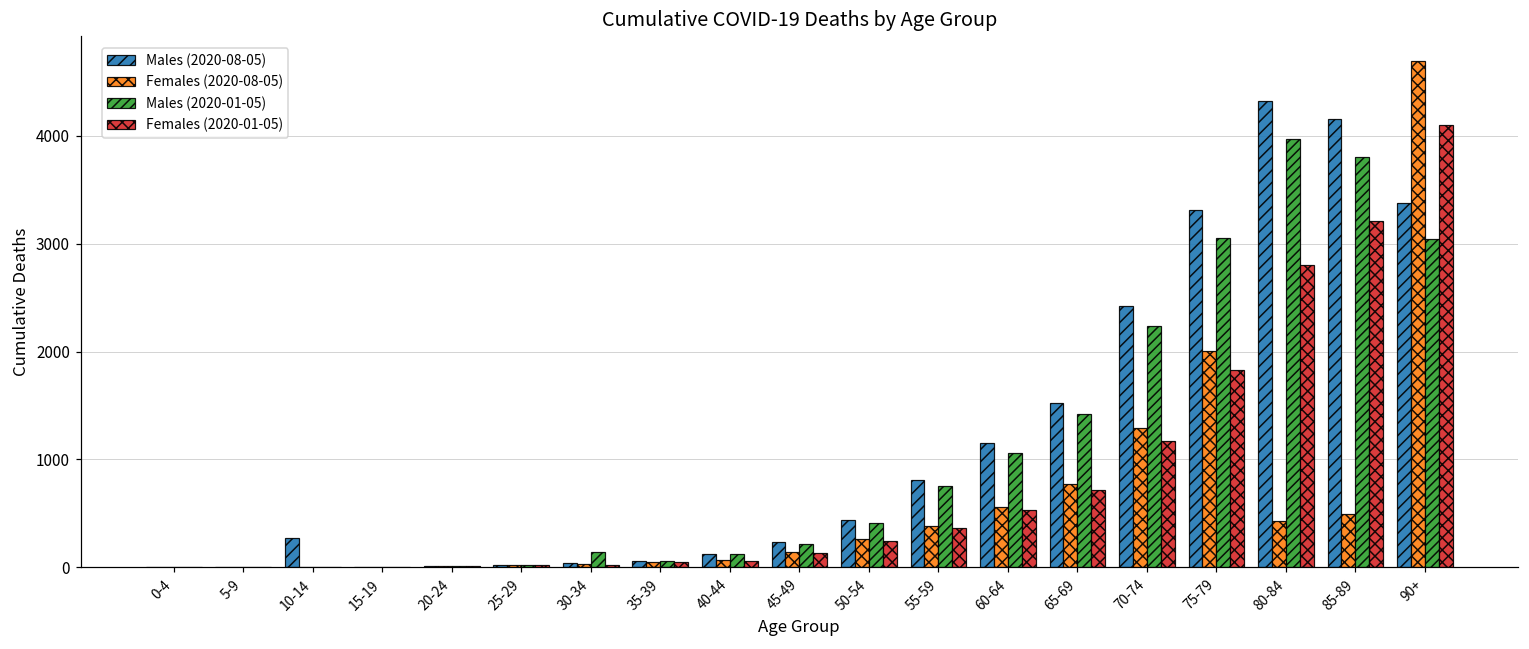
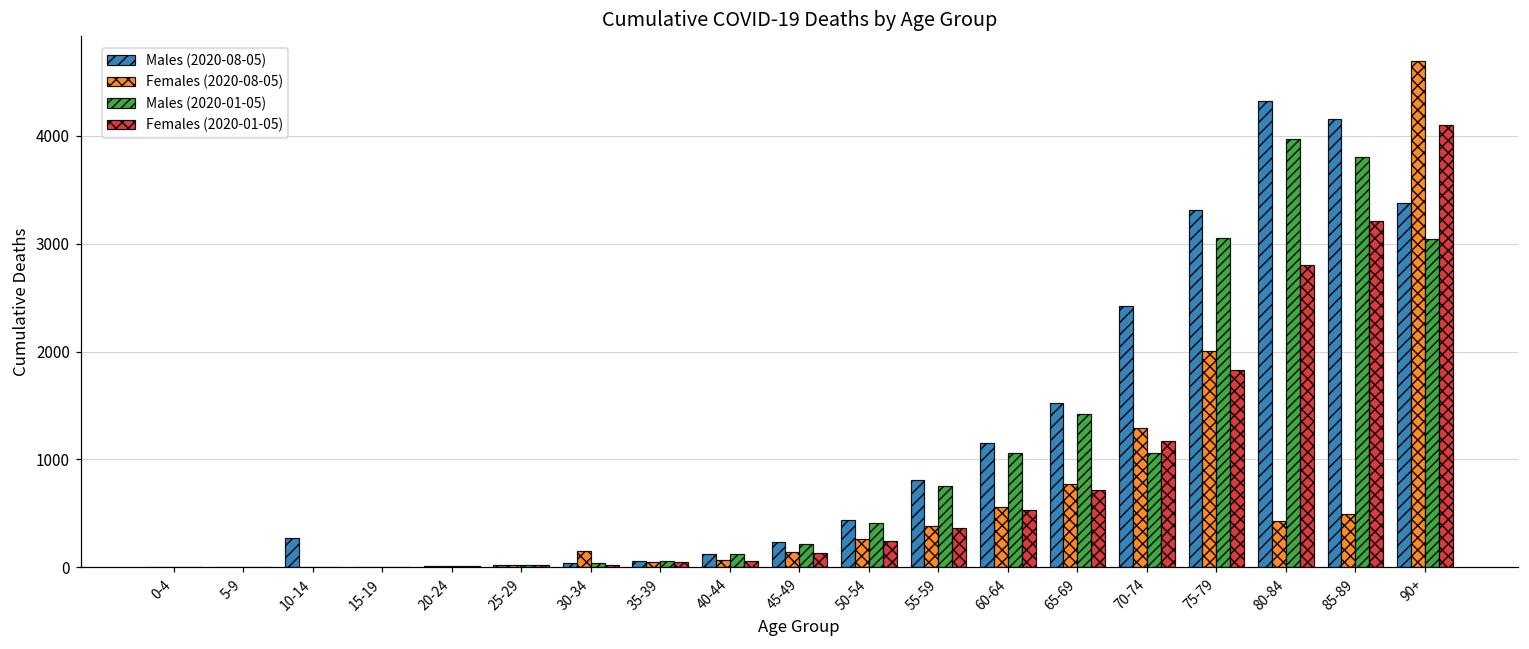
Females (2020-08-05), 30-34: 0 -> 200
Males (2020-01-05), 30-34: 100 -> 0
Males (2020-01-05), 70-74: 2200 -> 1100
